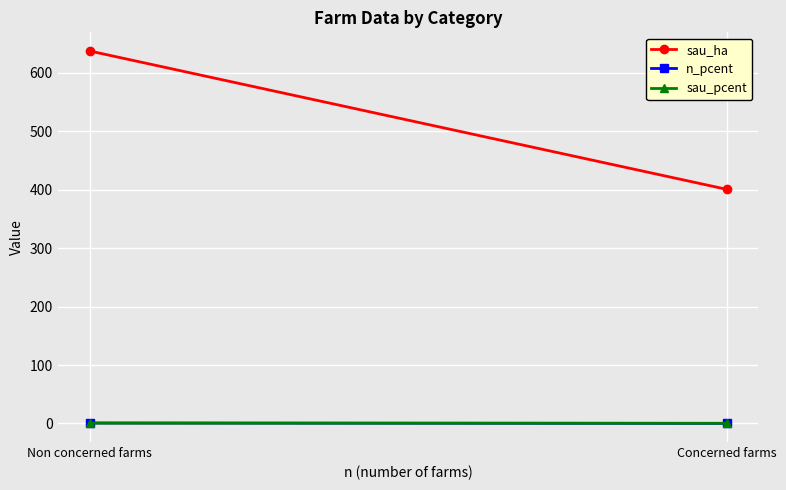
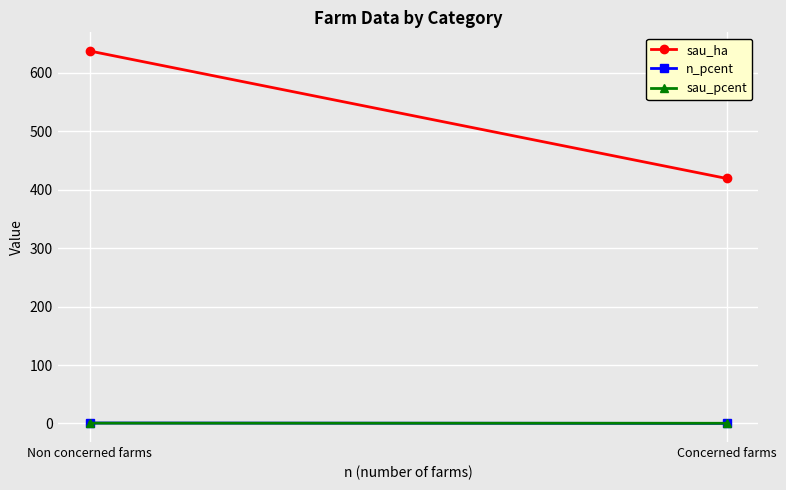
sau_ha, Concerned farms: 400 -> 420
